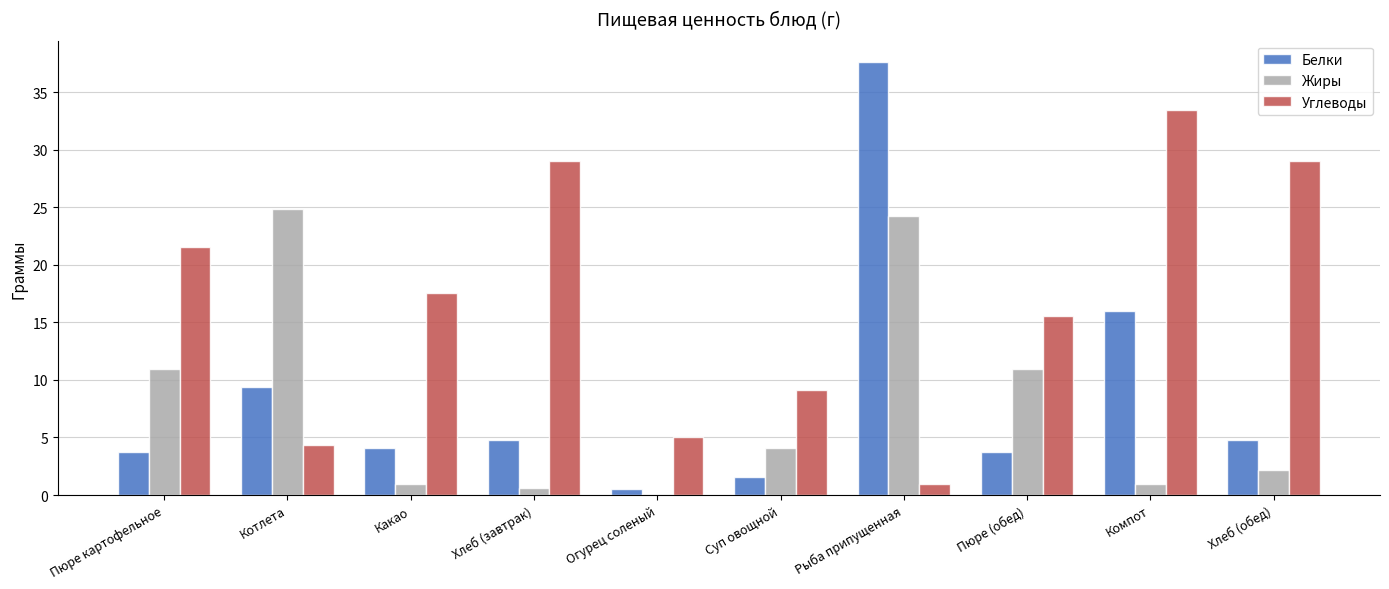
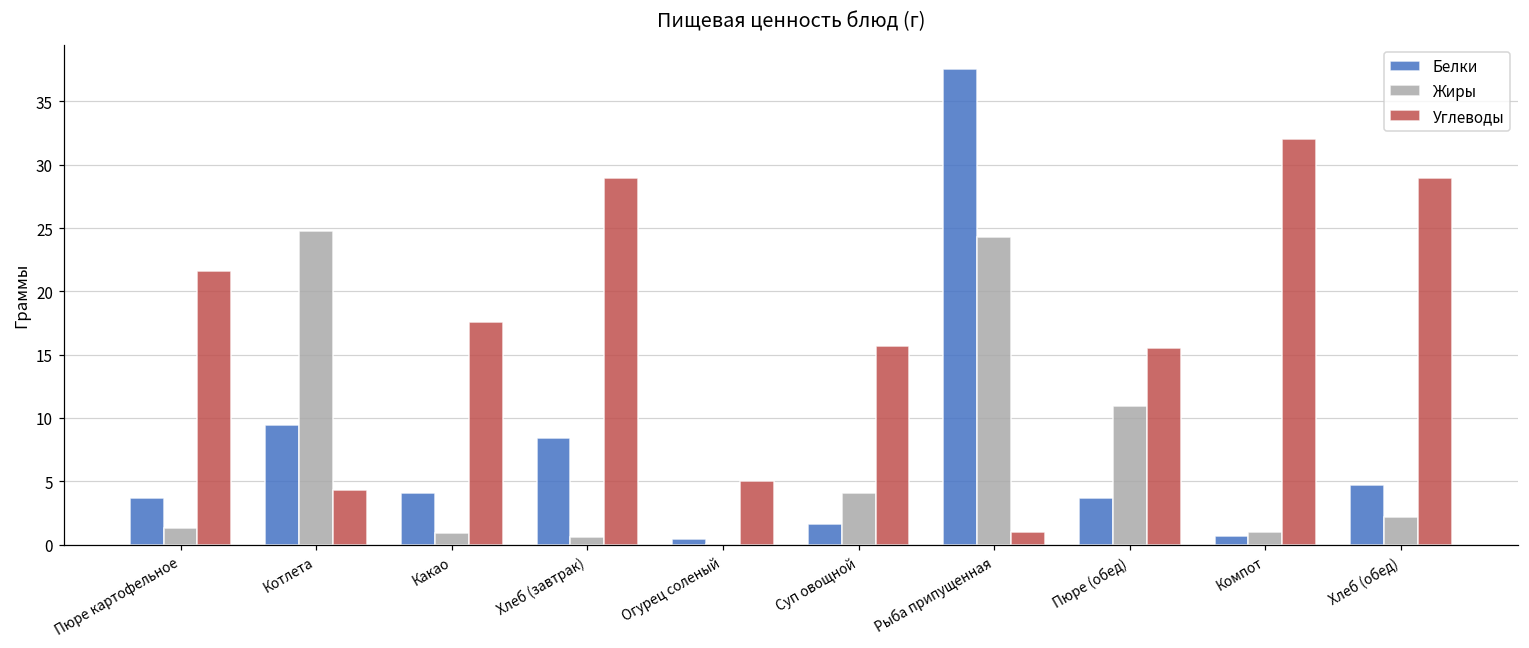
Жиры, Пюре картофельное: 11.0 -> 1.3
Белки, Хлеб (завтрак): 4.7 -> 8.4
Углеводы, Суп овощной: 9.2 -> 15.7
Белки, Компот: 16.0 -> 0.7
Углеводы, Компот: 33.4 -> 32.0
